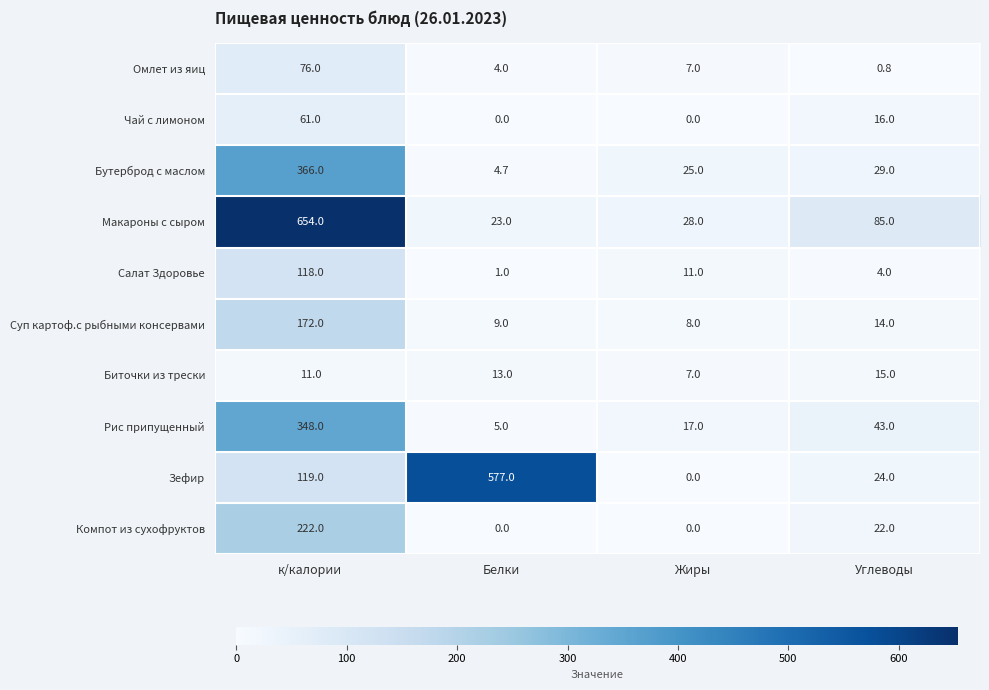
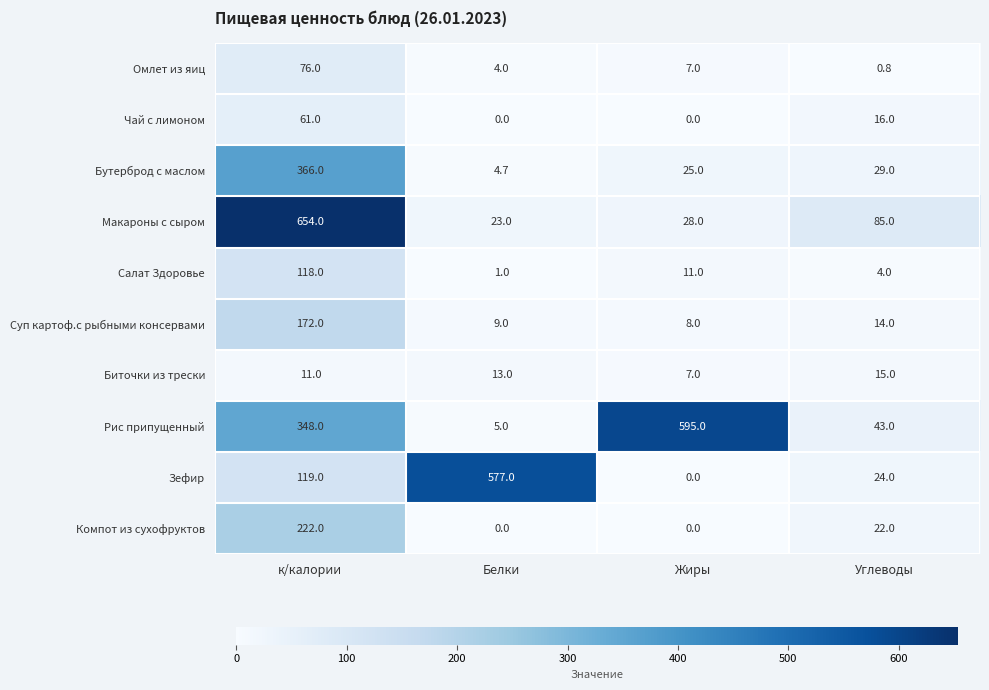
Рис припущенный, Жиры: 17.0 -> 595.0
